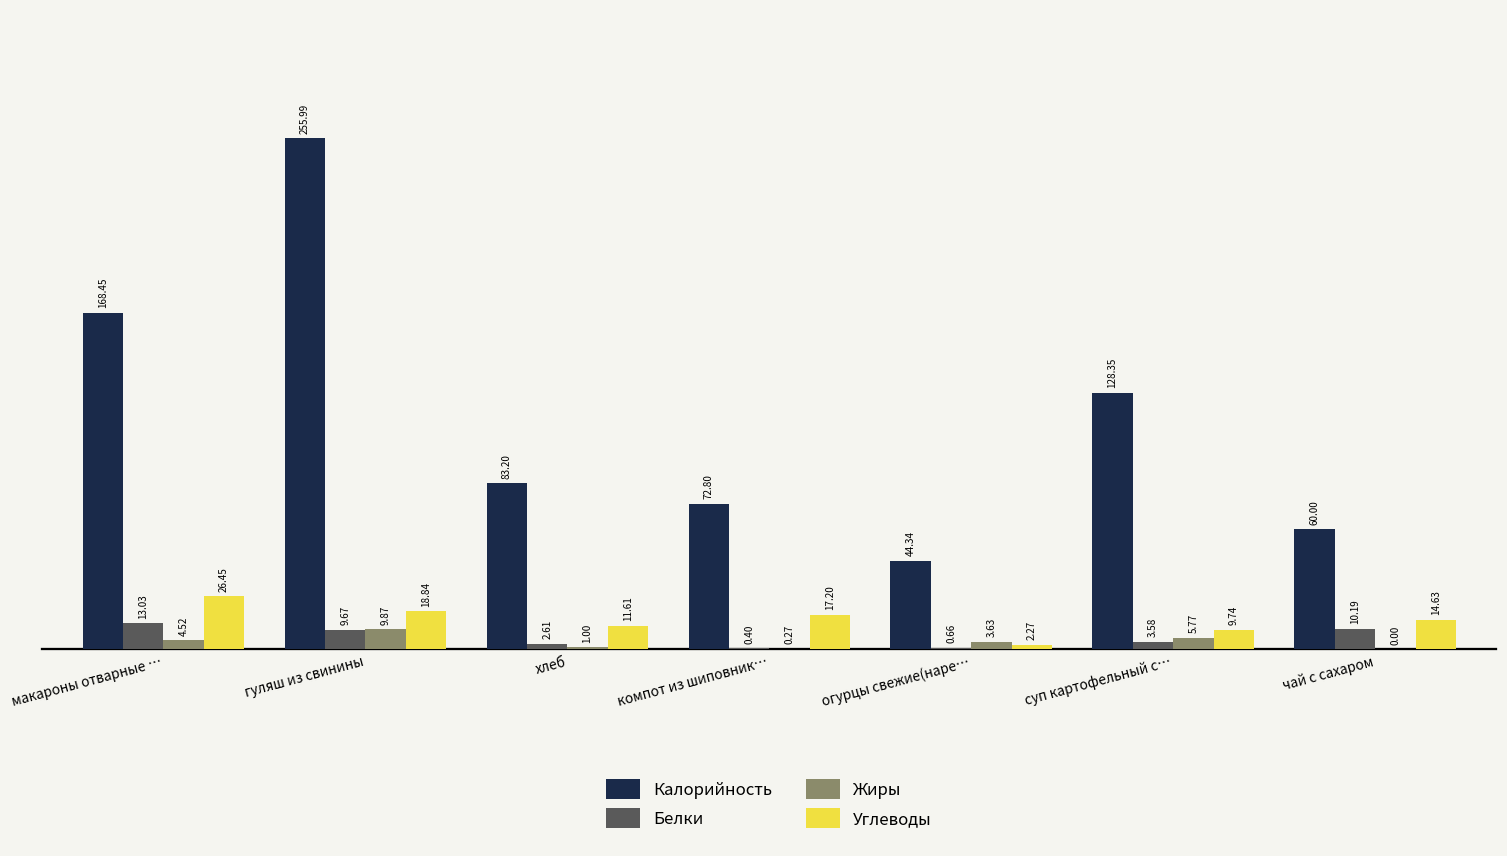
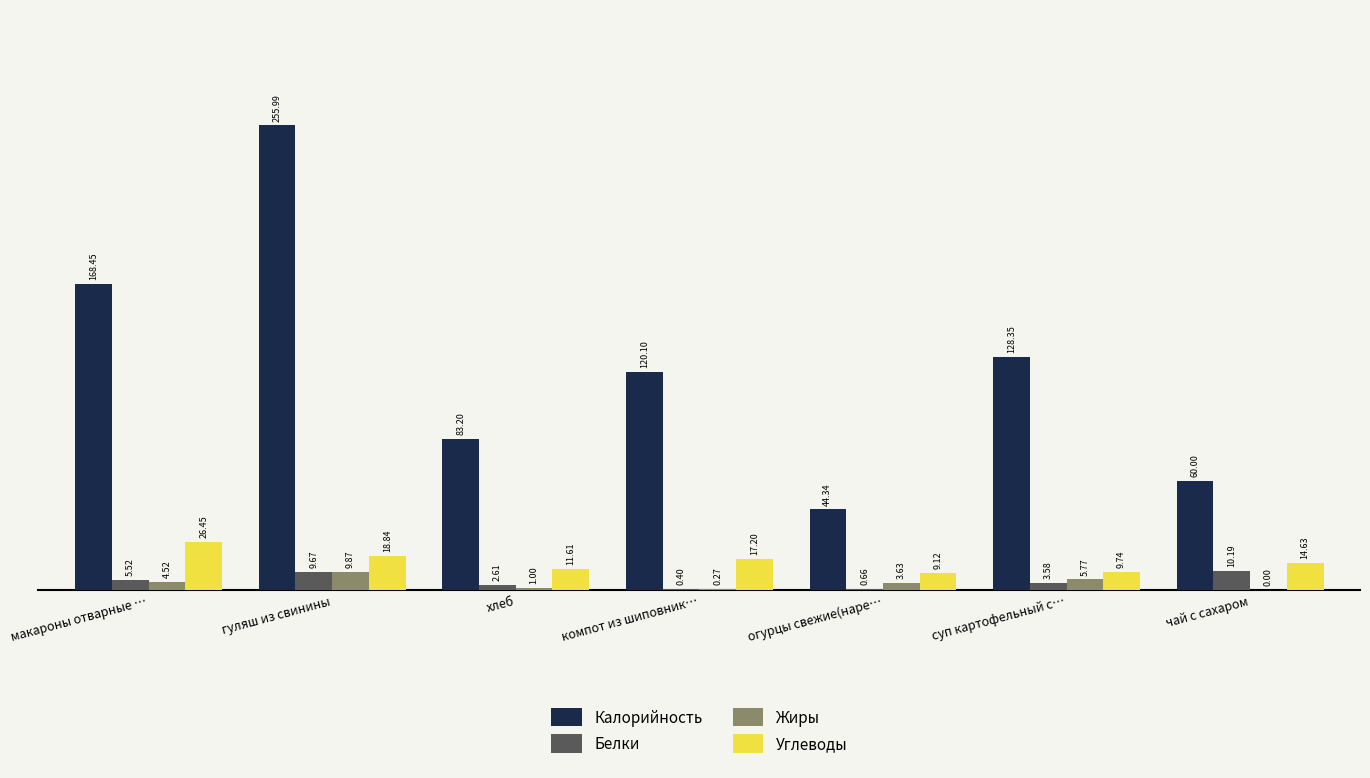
Белки, макароны отварные …: 13.03 -> 5.52
Калорийность, компот из шиповник…: 72.80 -> 120.10
Углеводы, огурцы свежие(наре…: 2.27 -> 9.12
